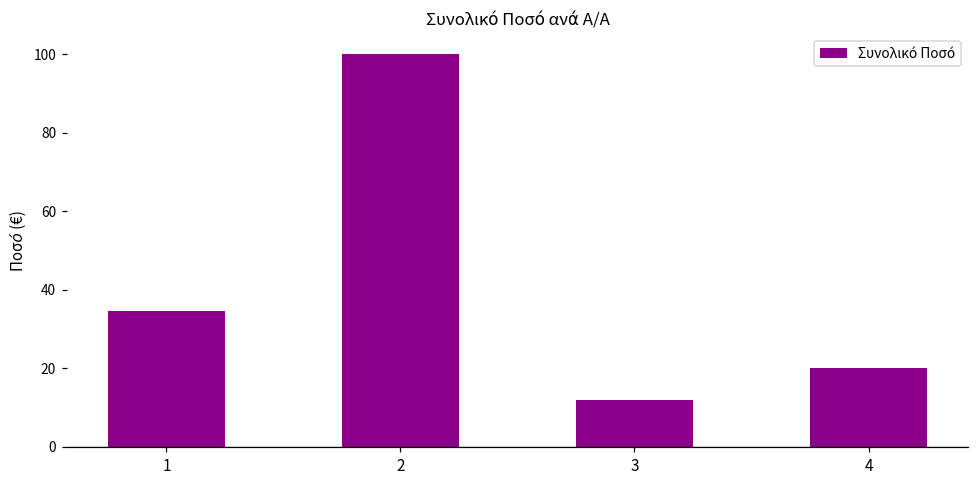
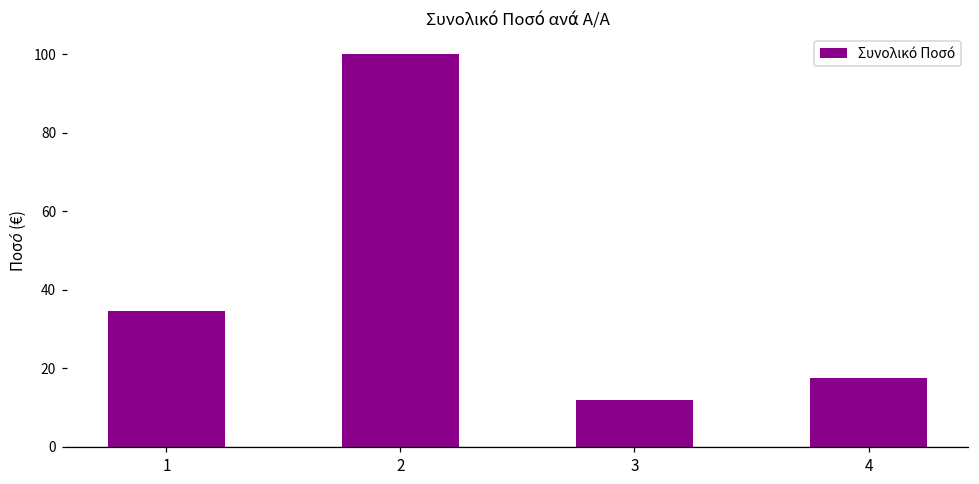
4: 20 -> 18
